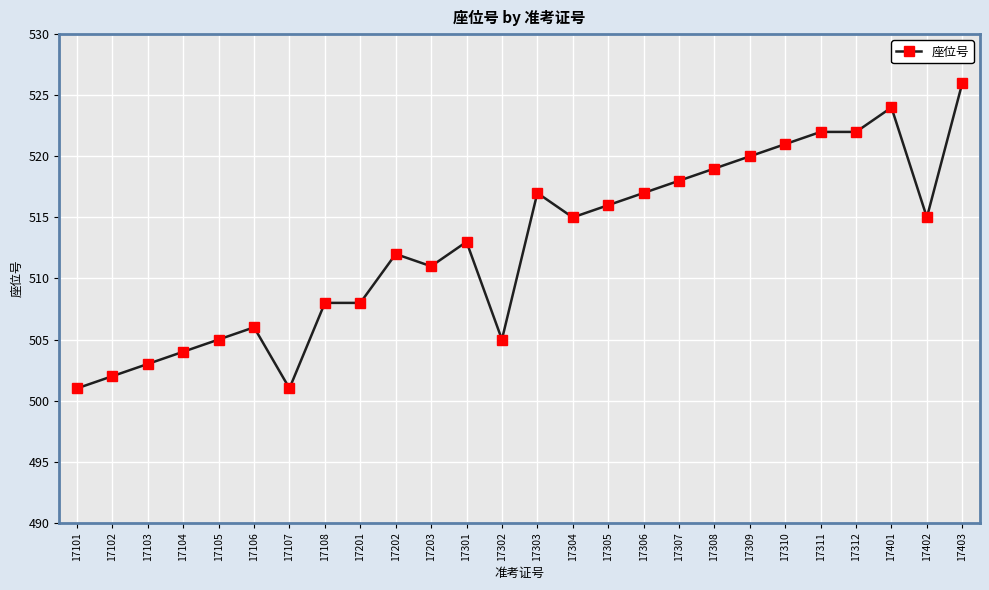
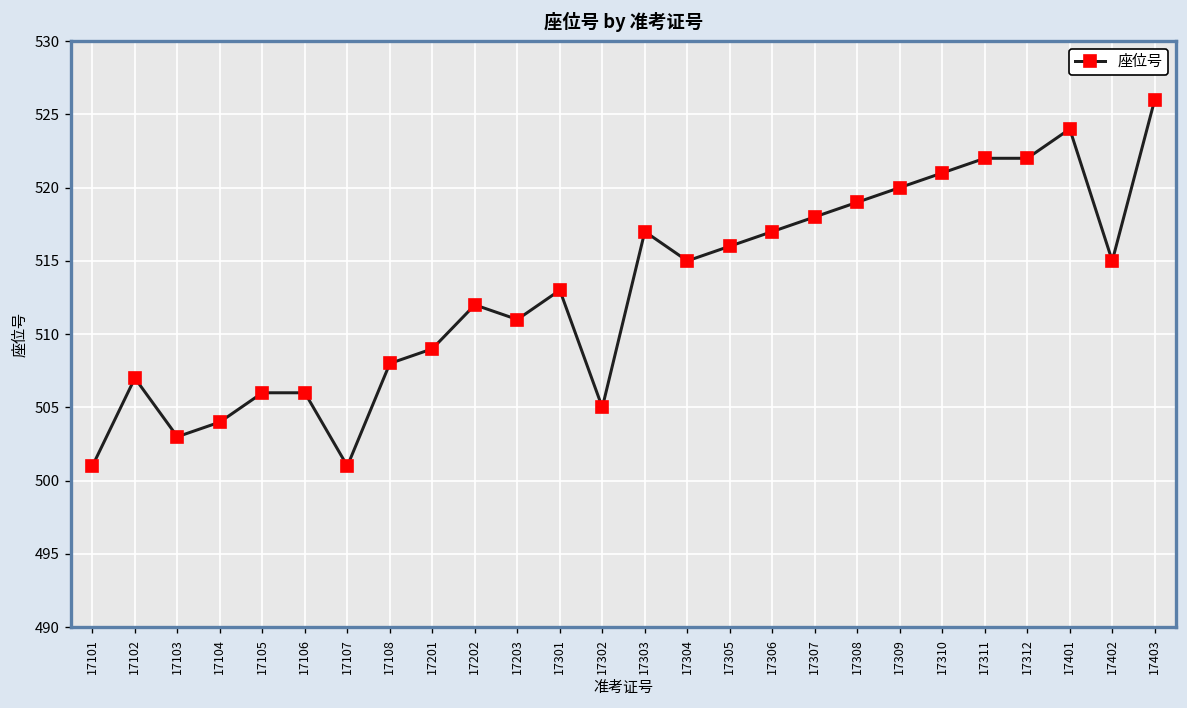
17102: 502 -> 507
17105: 505 -> 506
17201: 508 -> 509
